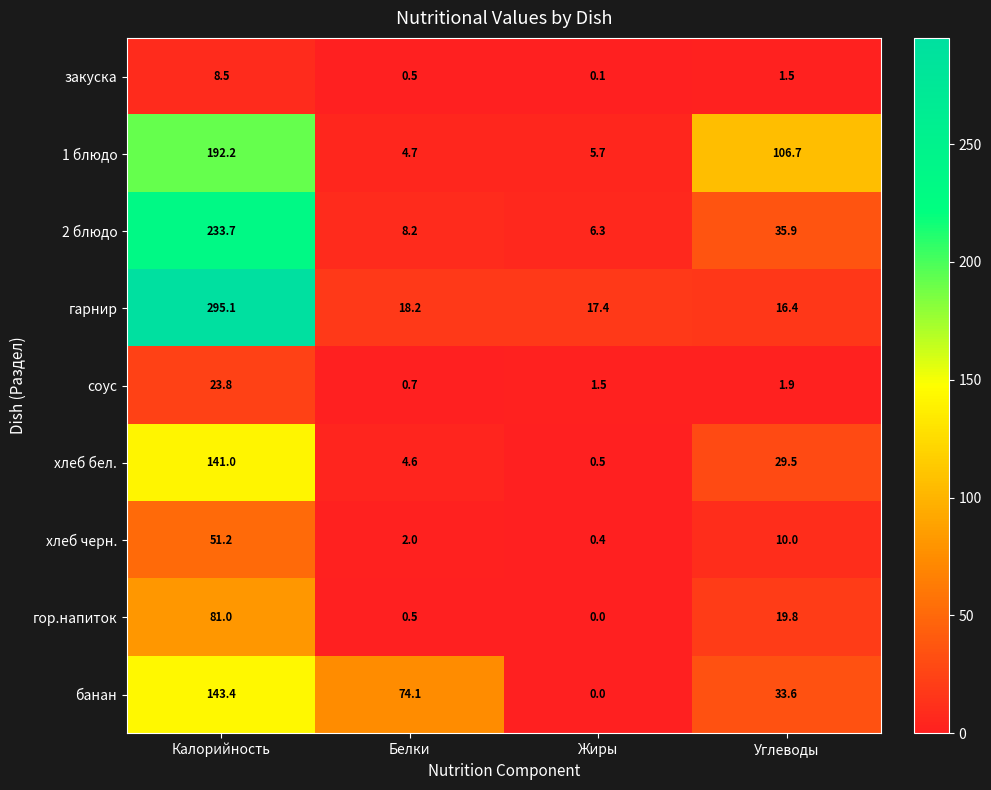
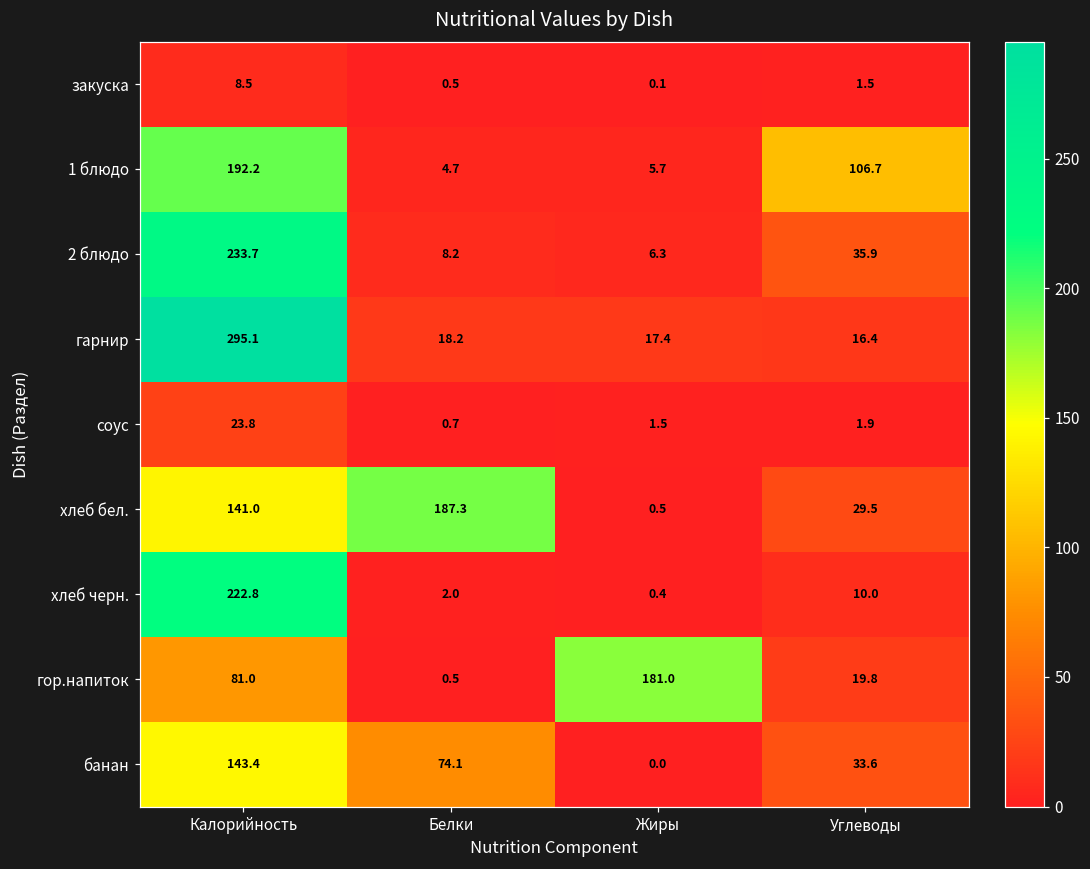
хлеб бел., Белки: 4.6 -> 187.3
хлеб черн., Калорийность: 51.2 -> 222.8
гор.напиток, Жиры: 0.0 -> 181.0
